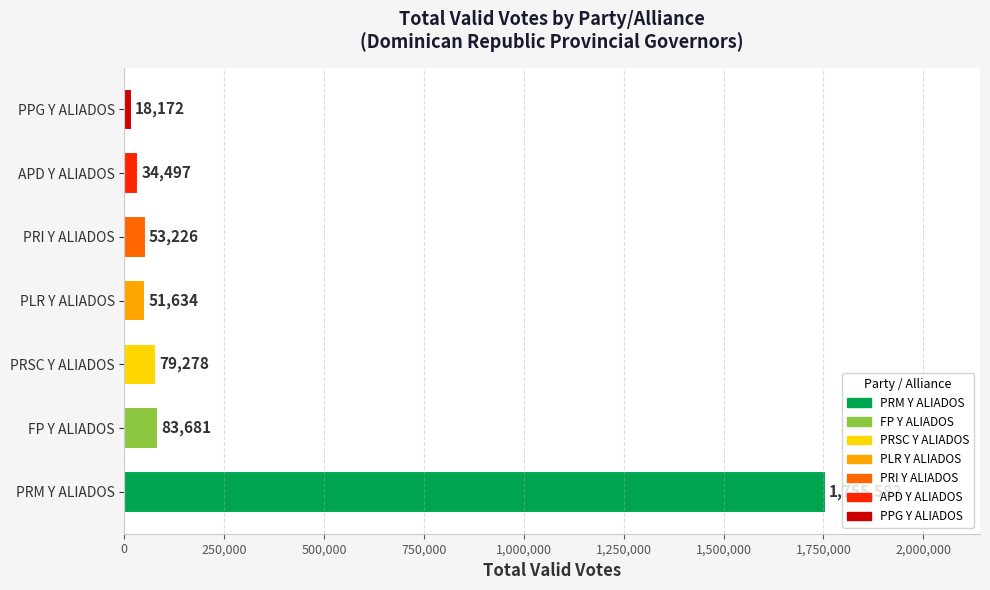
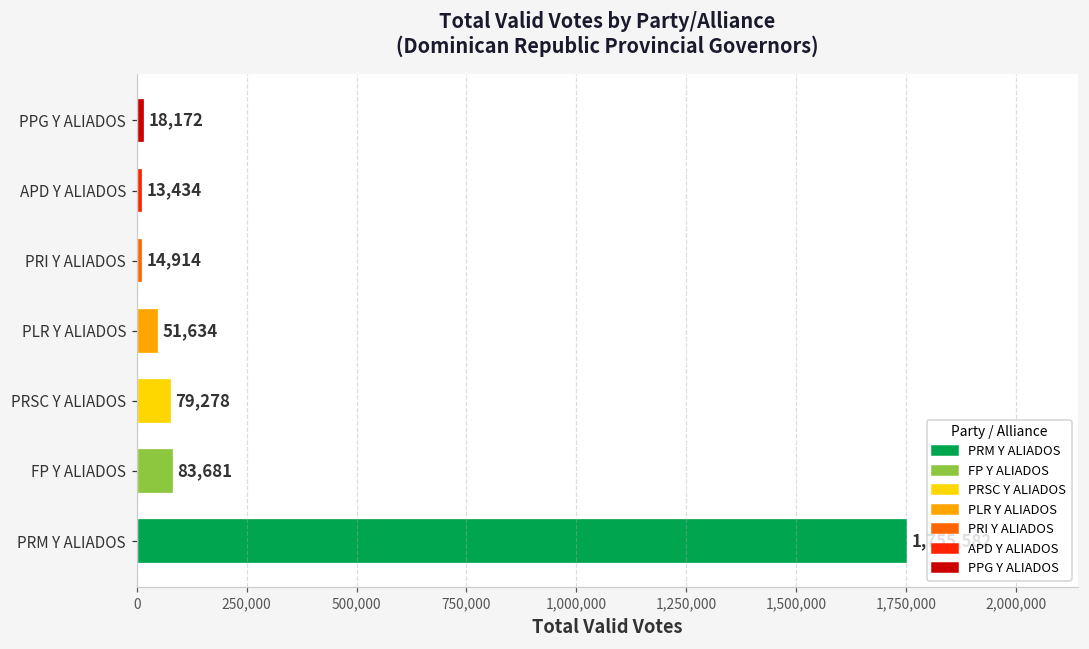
APD Y ALIADOS: 34,497 -> 13,434
PRI Y ALIADOS: 53,226 -> 14,914
